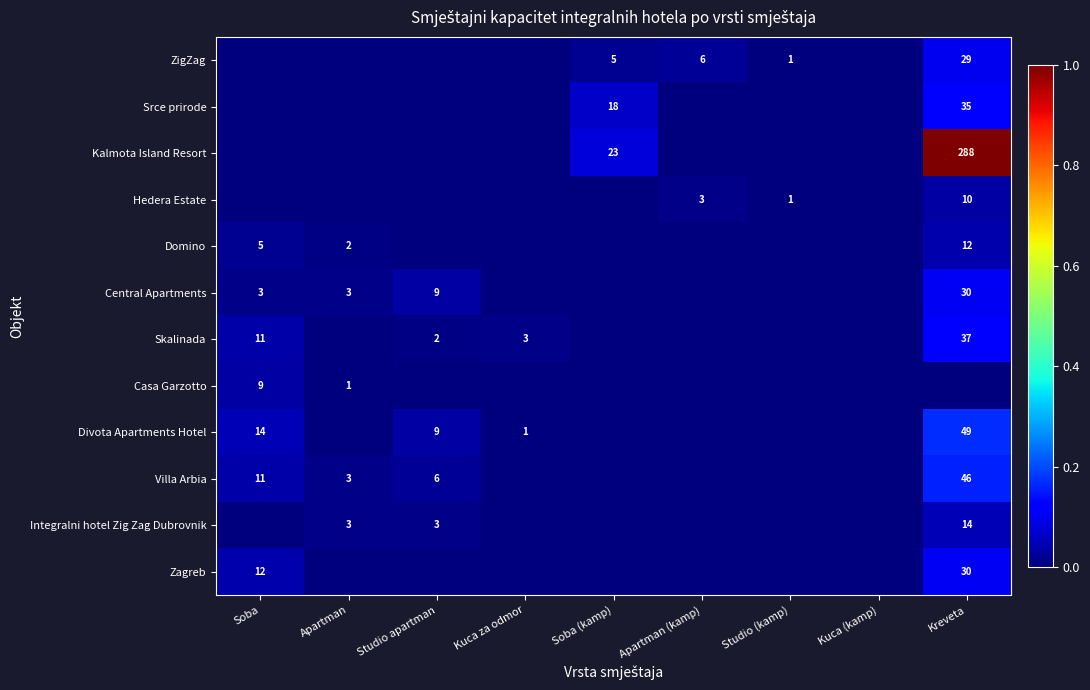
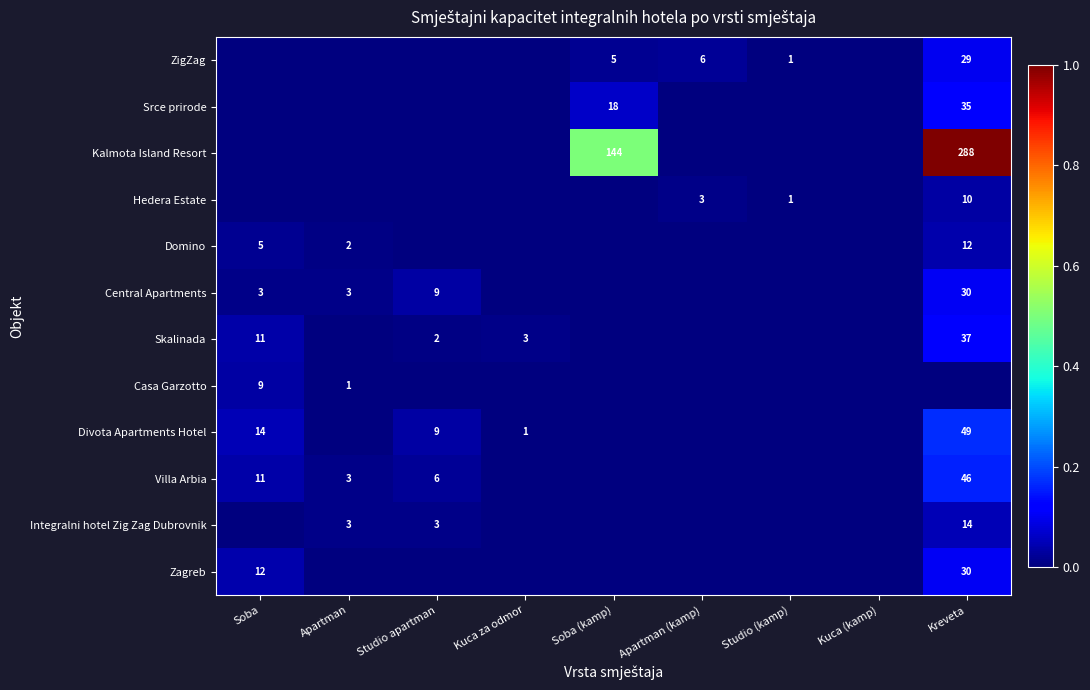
Kalmota Island Resort, Soba (kamp): 23 -> 144
